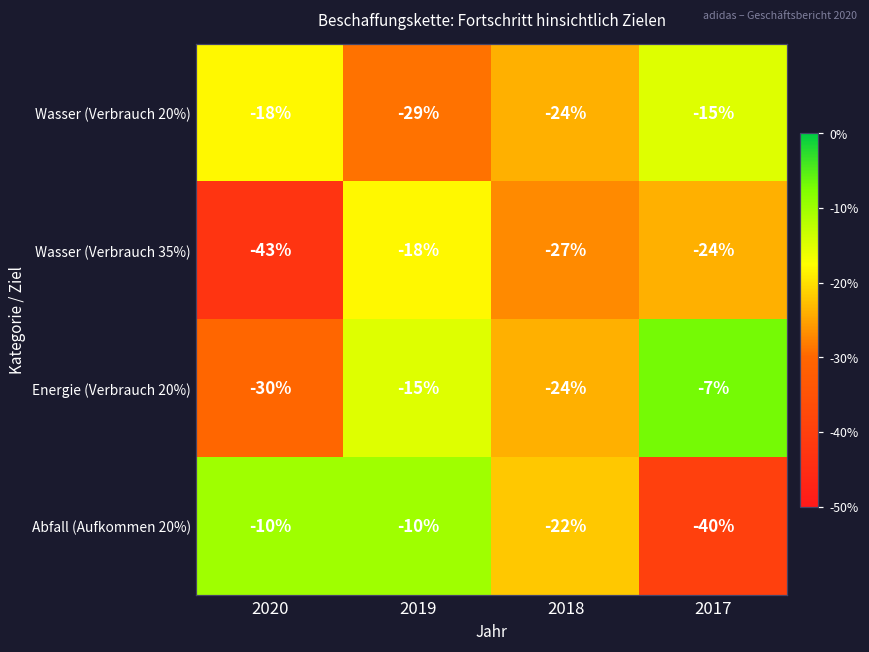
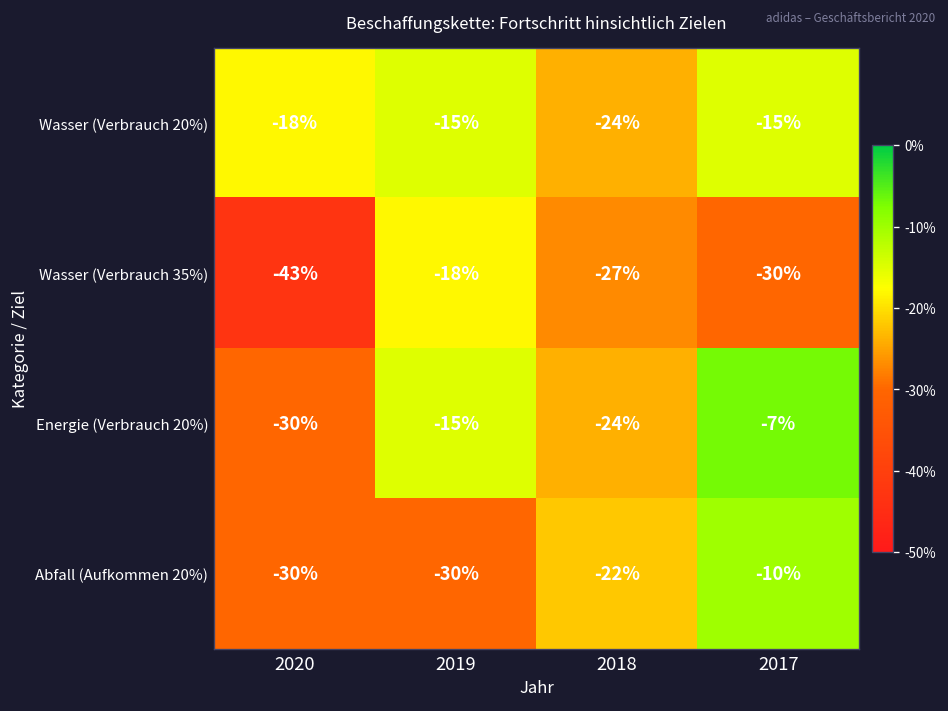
Wasser (Verbrauch 20%), 2019: -29% -> -15%
Wasser (Verbrauch 35%), 2017: -24% -> -30%
Abfall (Aufkommen 20%), 2020: -10% -> -30%
Abfall (Aufkommen 20%), 2019: -10% -> -30%
Abfall (Aufkommen 20%), 2017: -40% -> -10%
